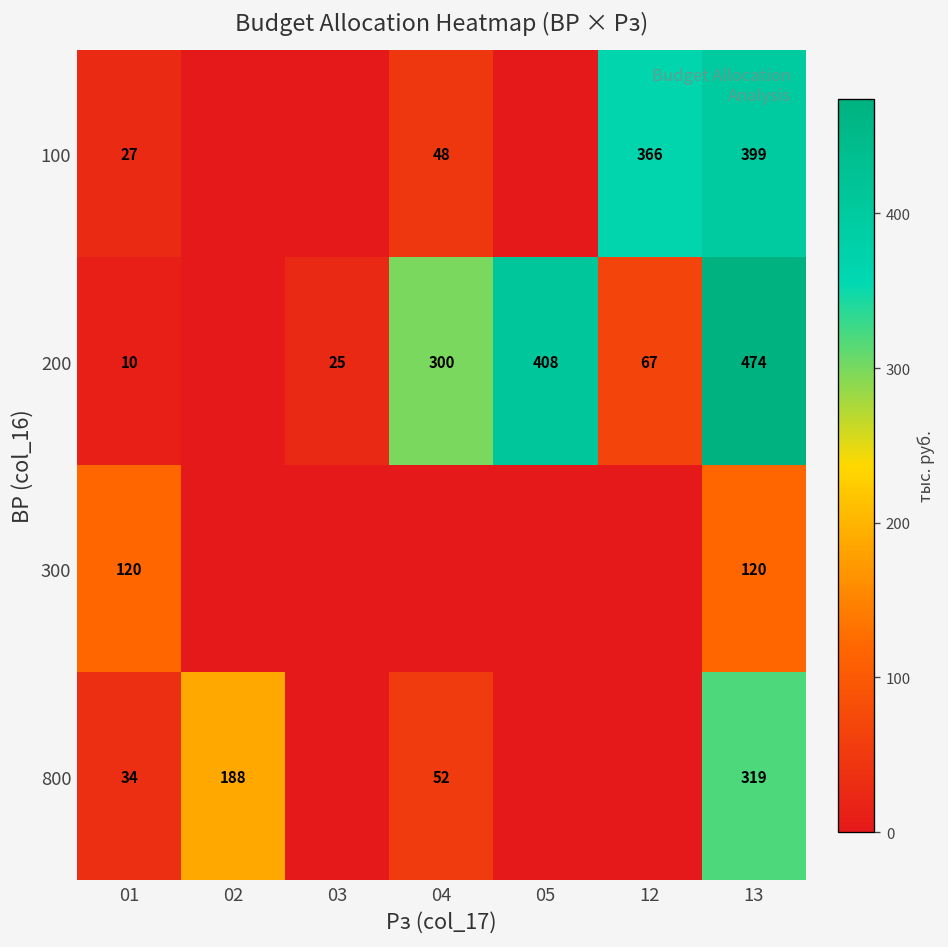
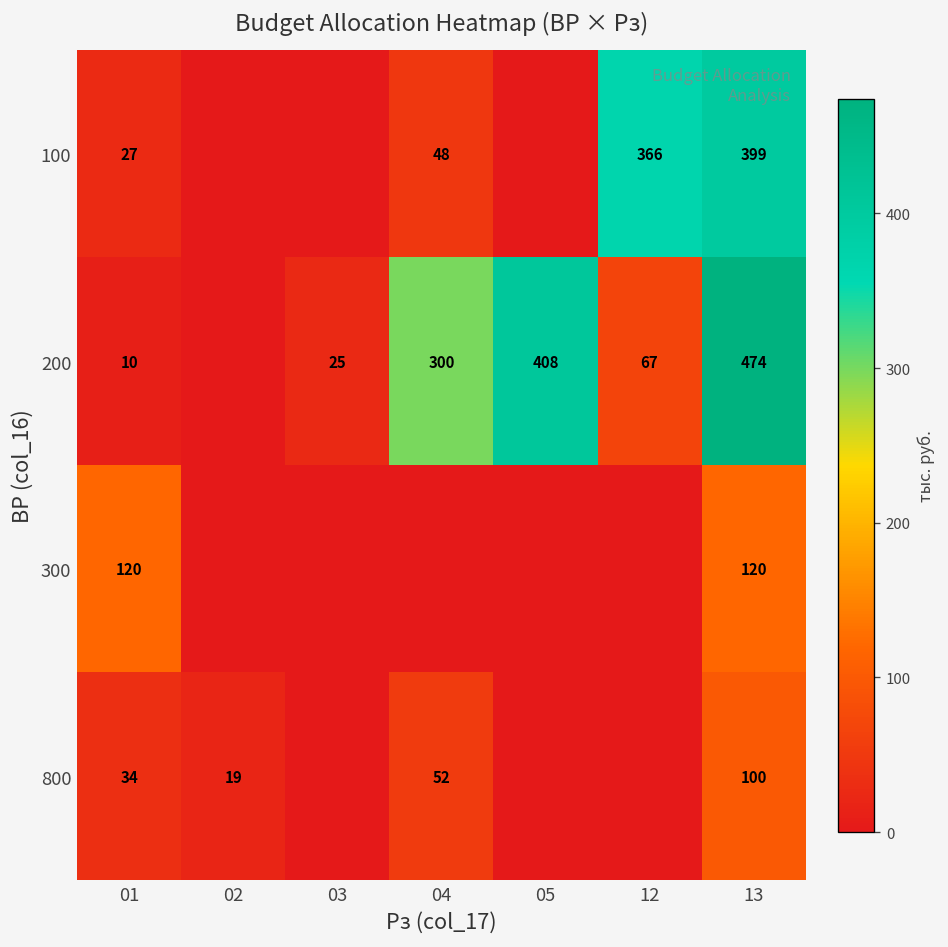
800, 02: 188 -> 19
800, 13: 319 -> 100
